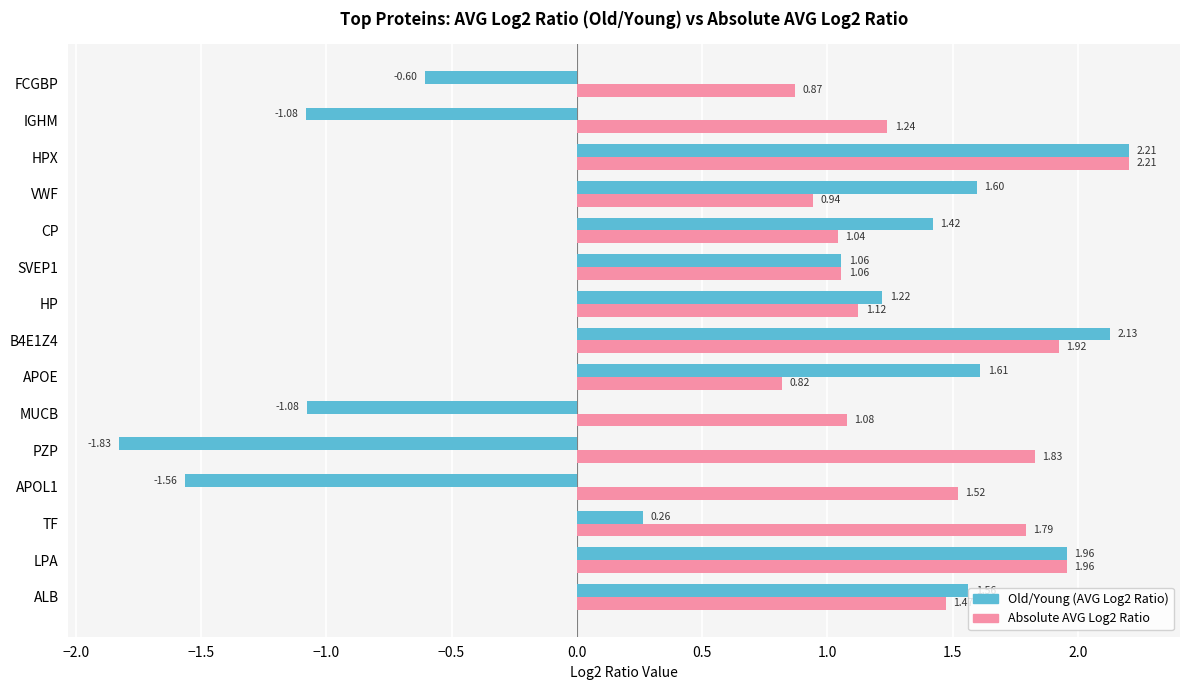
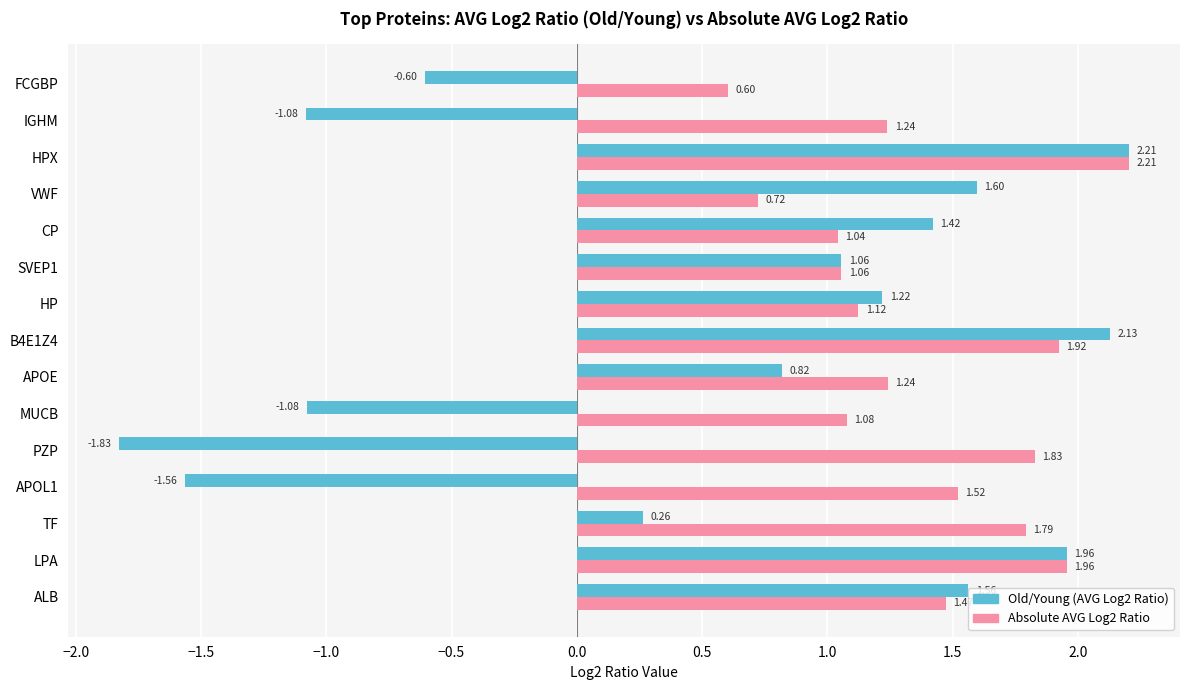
Absolute AVG Log2 Ratio, FCGBP: 0.87 -> 0.60
Absolute AVG Log2 Ratio, VWF: 0.94 -> 0.72
Old/Young (AVG Log2 Ratio), APOE: 1.61 -> 0.82
Absolute AVG Log2 Ratio, APOE: 0.82 -> 1.24
